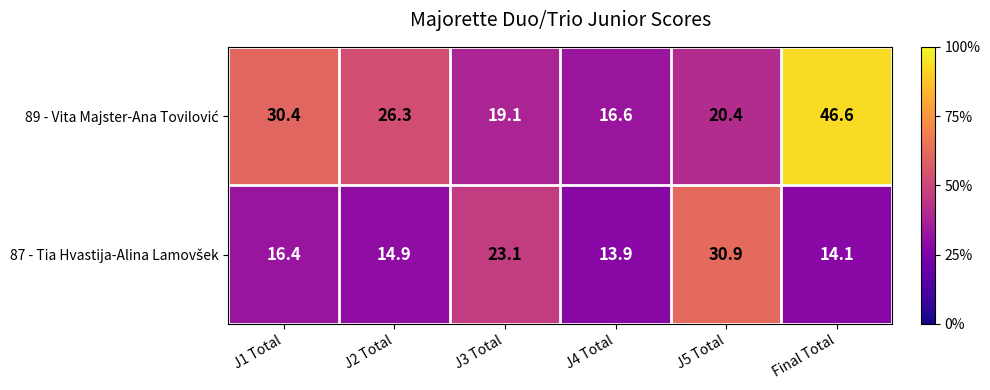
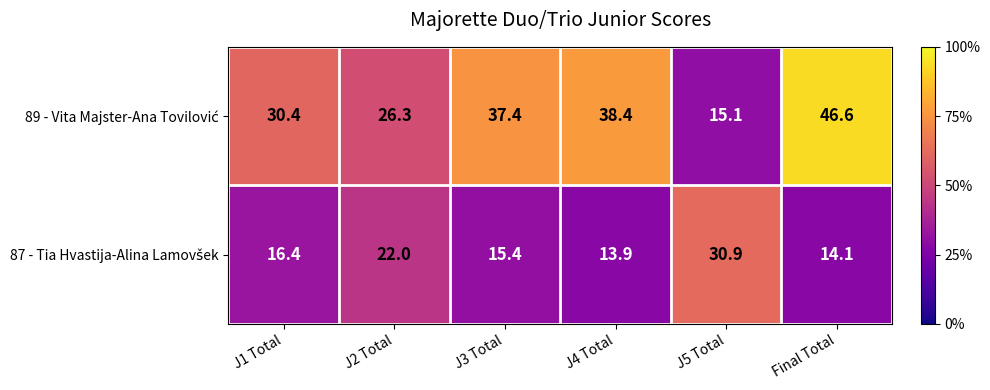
89 - Vita Majster-Ana Tovilović, J3 Total: 19.1 -> 37.4
89 - Vita Majster-Ana Tovilović, J4 Total: 16.6 -> 38.4
89 - Vita Majster-Ana Tovilović, J5 Total: 20.4 -> 15.1
87 - Tia Hvastija-Alina Lamovšek, J2 Total: 14.9 -> 22.0
87 - Tia Hvastija-Alina Lamovšek, J3 Total: 23.1 -> 15.4
